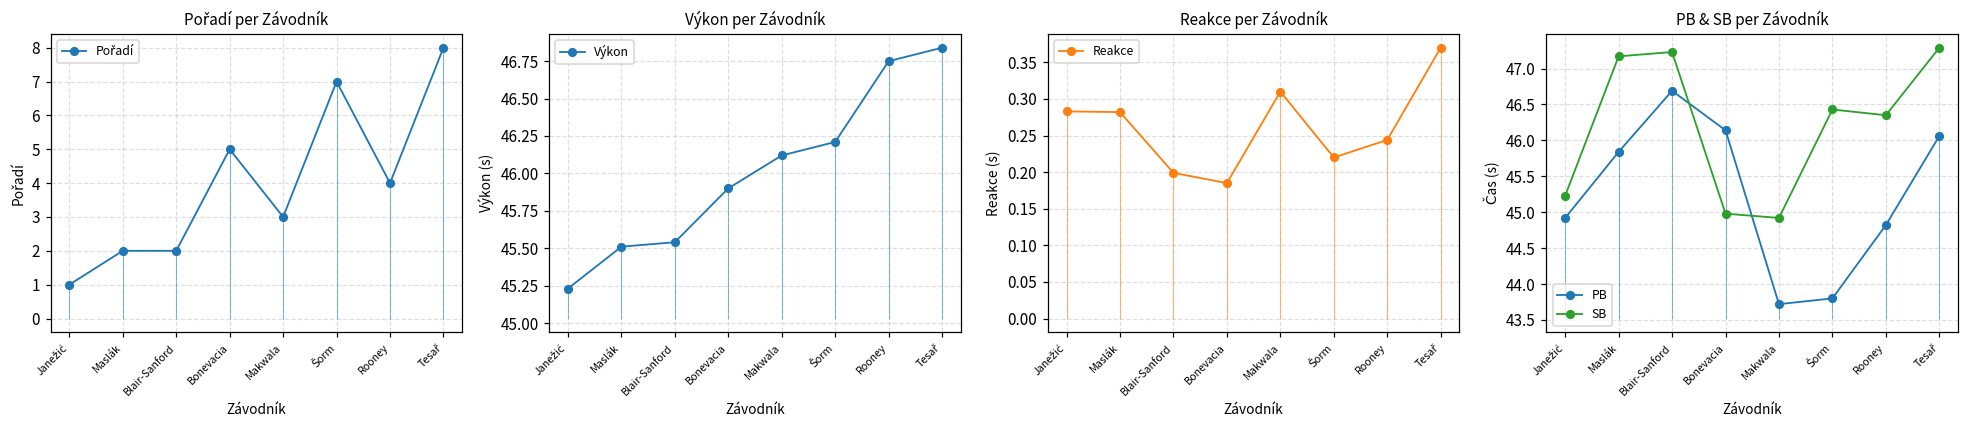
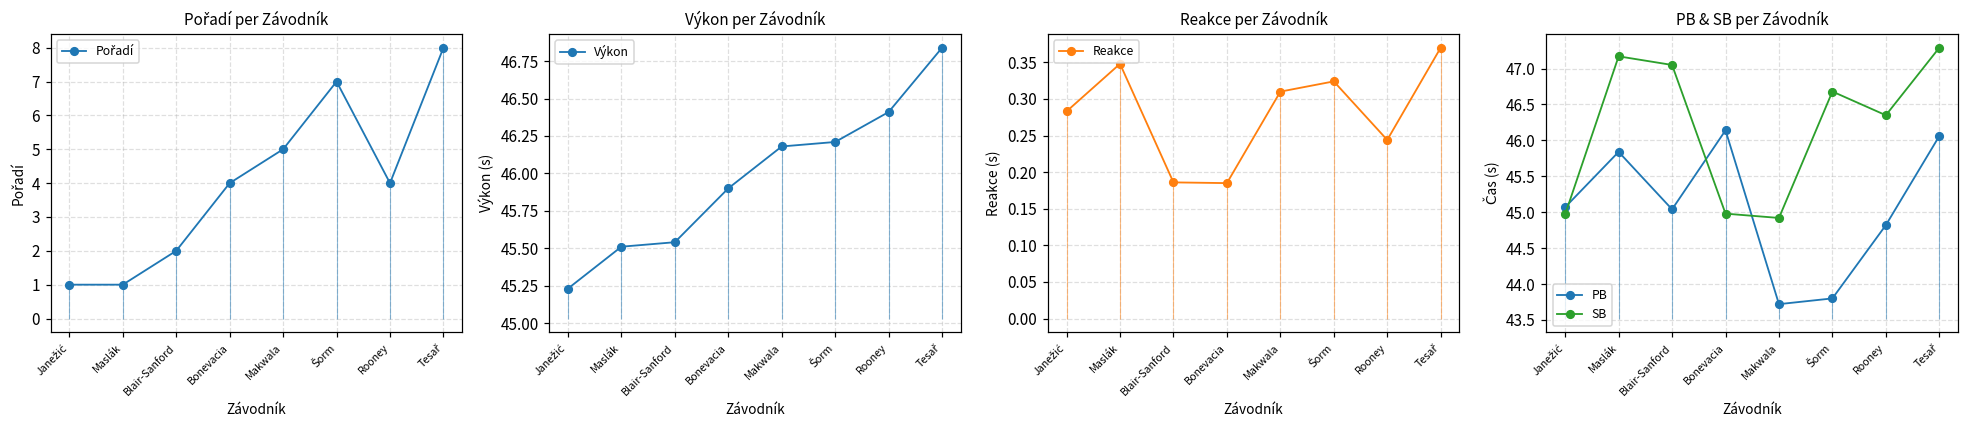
Pořadí per Závodník, Maslák: 2 -> 1
Pořadí per Závodník, Bonevacia: 5 -> 4
Pořadí per Závodník, Makwala: 3 -> 5
Výkon per Závodník, Makwala: 46.12 -> 46.18
Výkon per Závodník, Rooney: 46.75 -> 46.41
Reakce per Závodník, Maslák: 0.28 -> 0.35
Reakce per Závodník, Blair-Sanford: 0.20 -> 0.19
Reakce per Závodník, Šorm: 0.22 -> 0.32
PB & SB per Závodník, PB, Janežić: 44.9 -> 45.1
PB & SB per Závodník, SB, Janežić: 45.2 -> 45.0
PB & SB per Závodník, PB, Blair-Sanford: 46.7 -> 45.0
PB & SB per Závodník, SB, Blair-Sanford: 47.2 -> 47.1
PB & SB per Závodník, SB, Šorm: 46.4 -> 46.7
